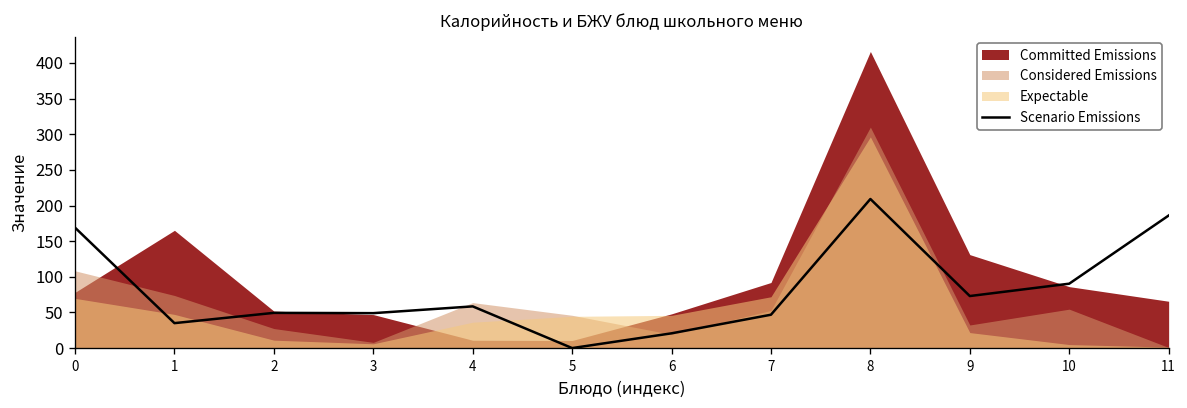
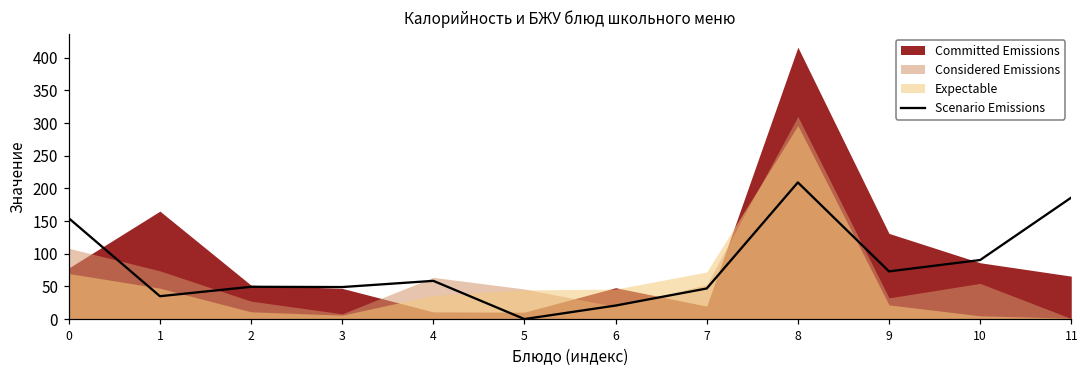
Scenario Emissions, 0: 170 -> 150
Committed Emissions, 7: 90 -> 20
